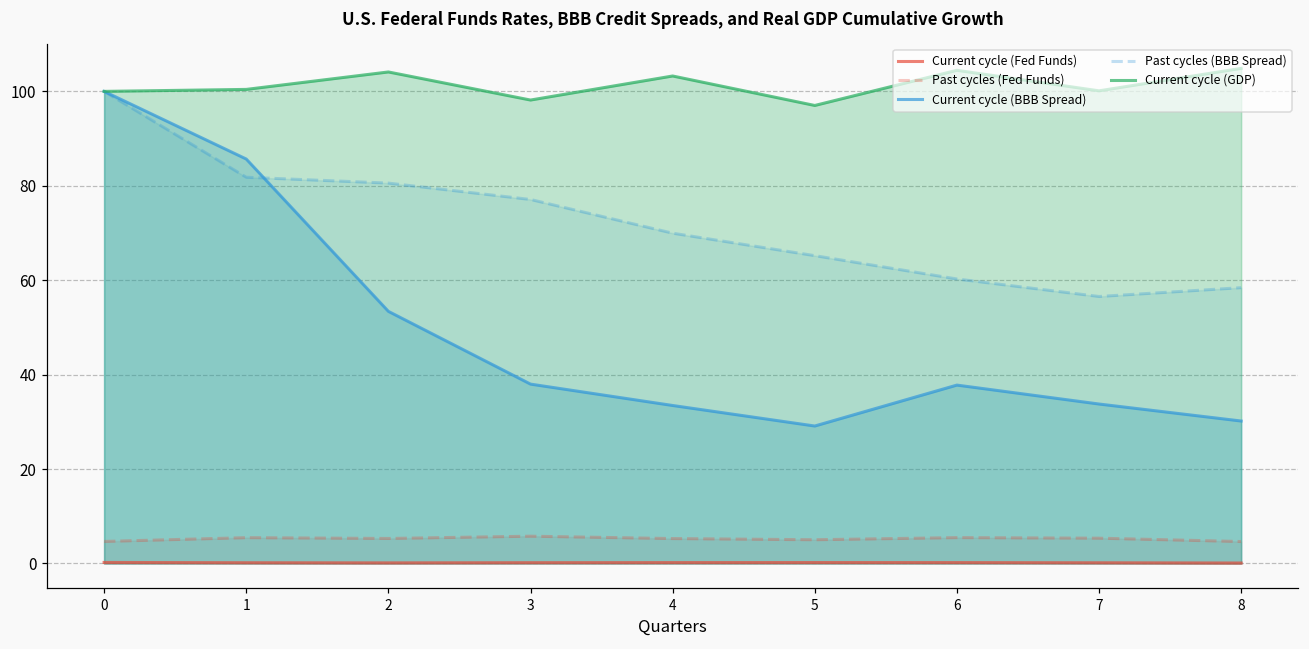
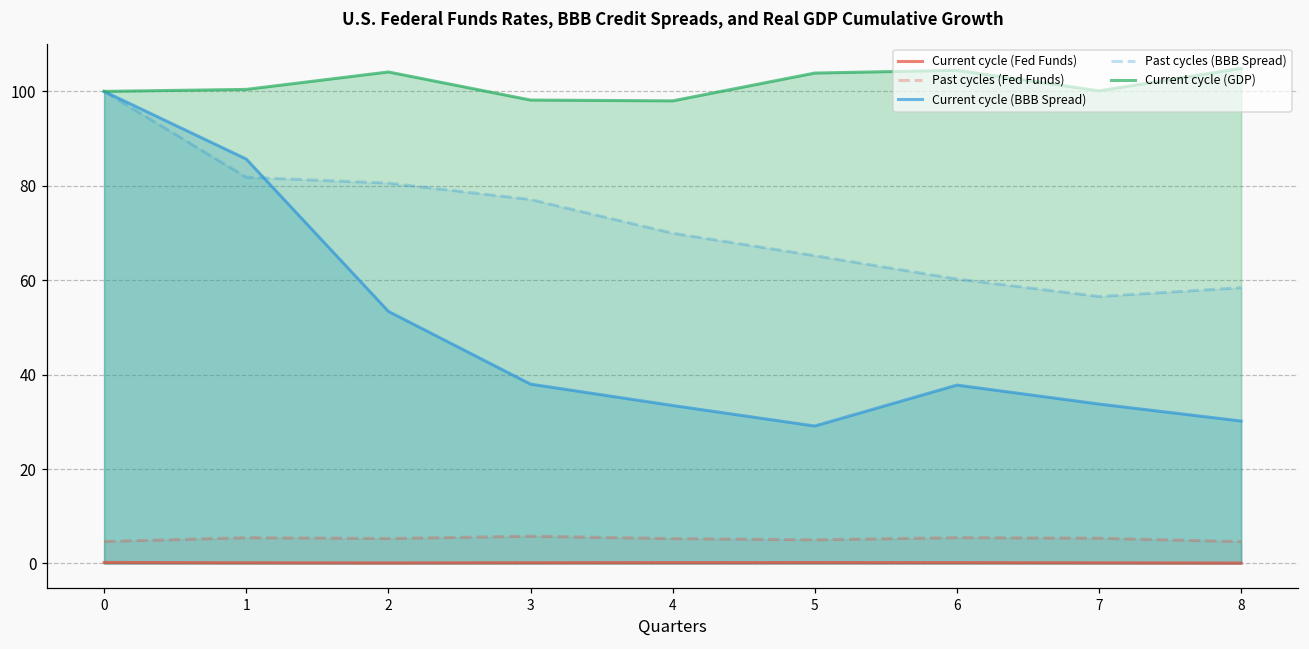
Current cycle (GDP), 4: 103 -> 98
Current cycle (GDP), 5: 97 -> 104
